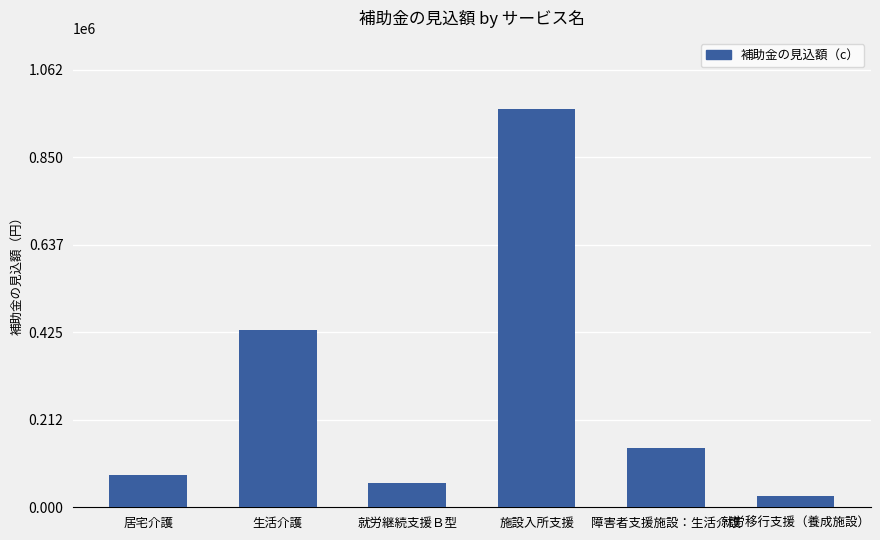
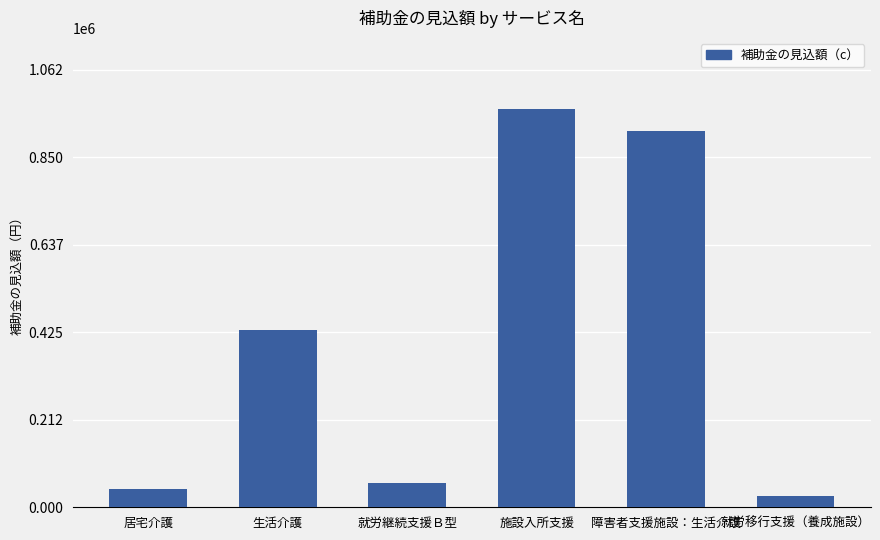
居宅介護: 80000 -> 40000
障害者支援施設：生活介護: 140000 -> 910000
